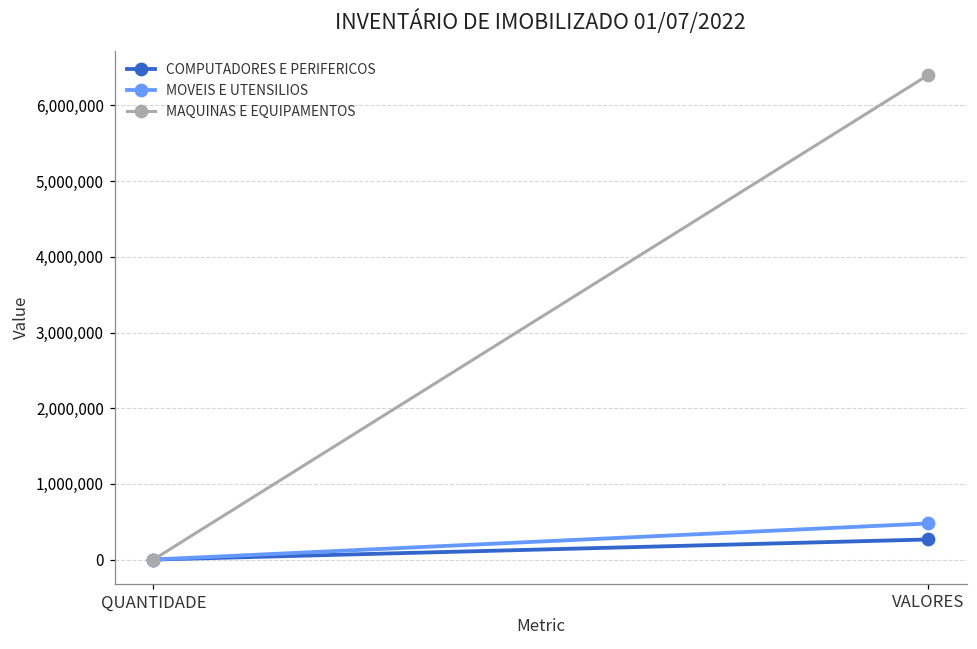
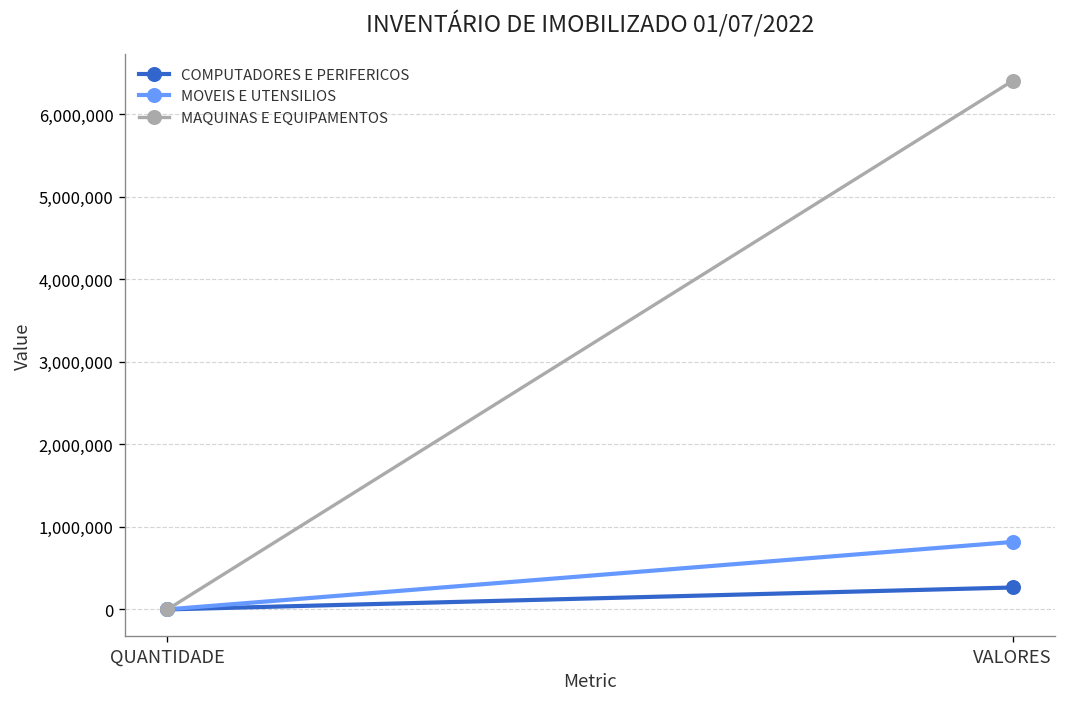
MOVEIS E UTENSILIOS, VALORES: 500,000 -> 800,000
